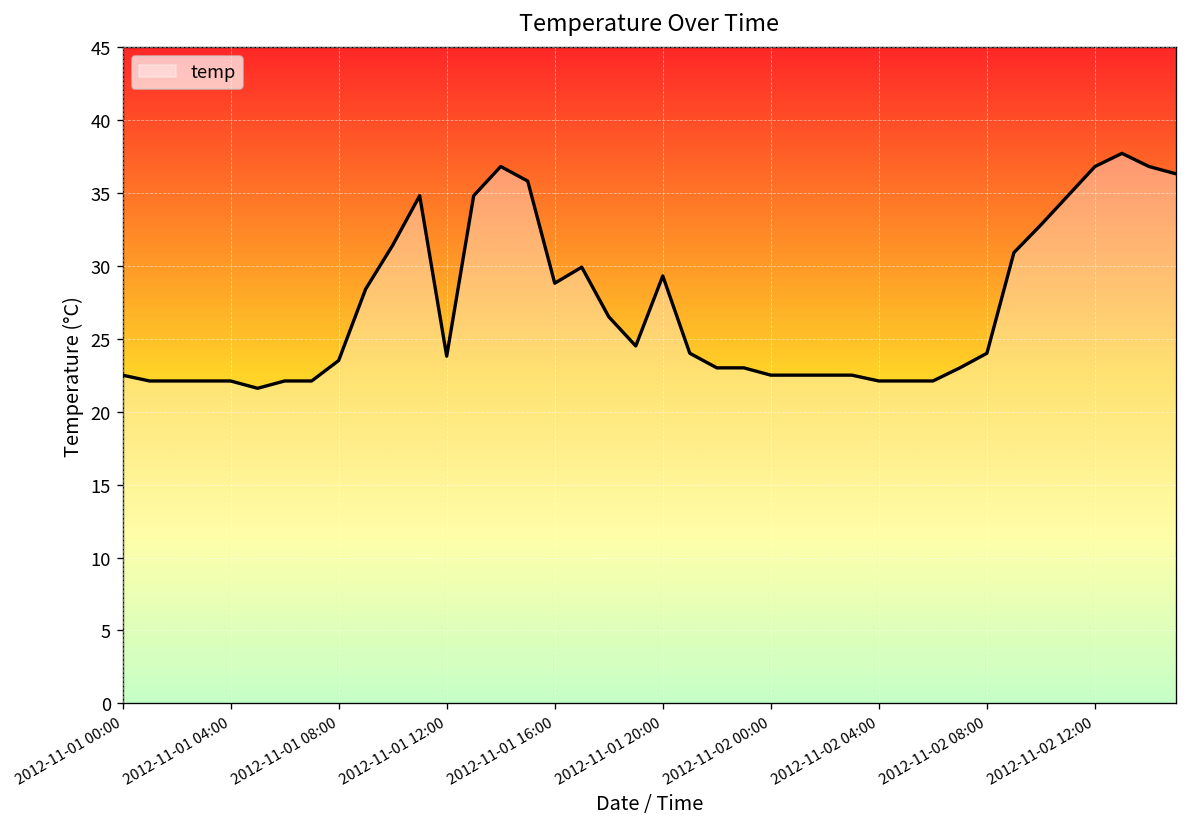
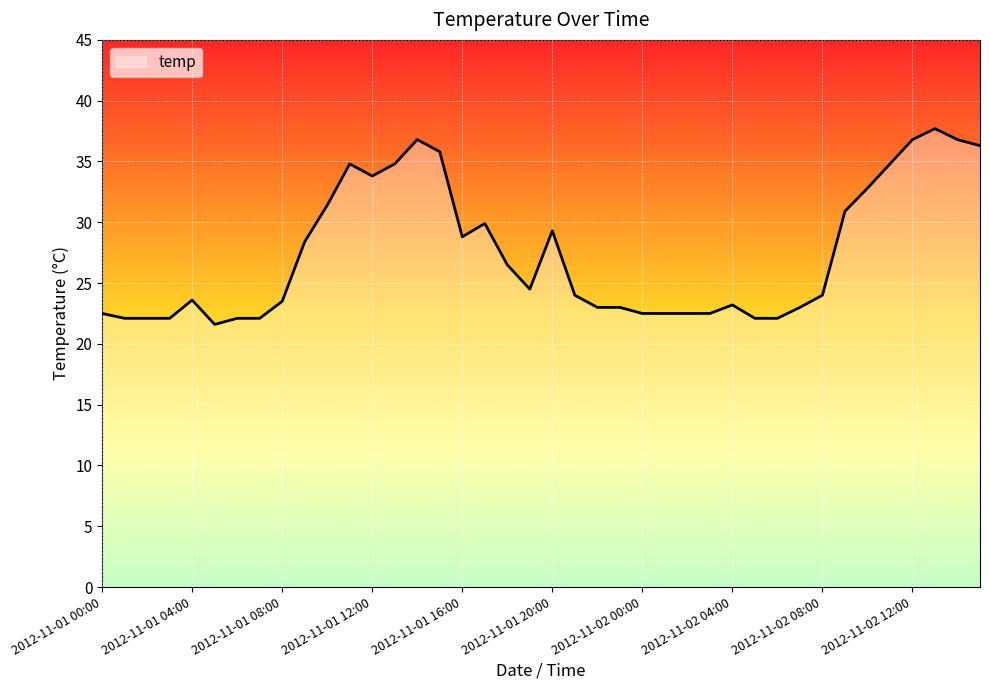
2012-11-01 04:00: 22.1 -> 23.6
2012-11-01 12:00: 23.8 -> 33.8
2012-11-02 04:00: 22.1 -> 23.2
